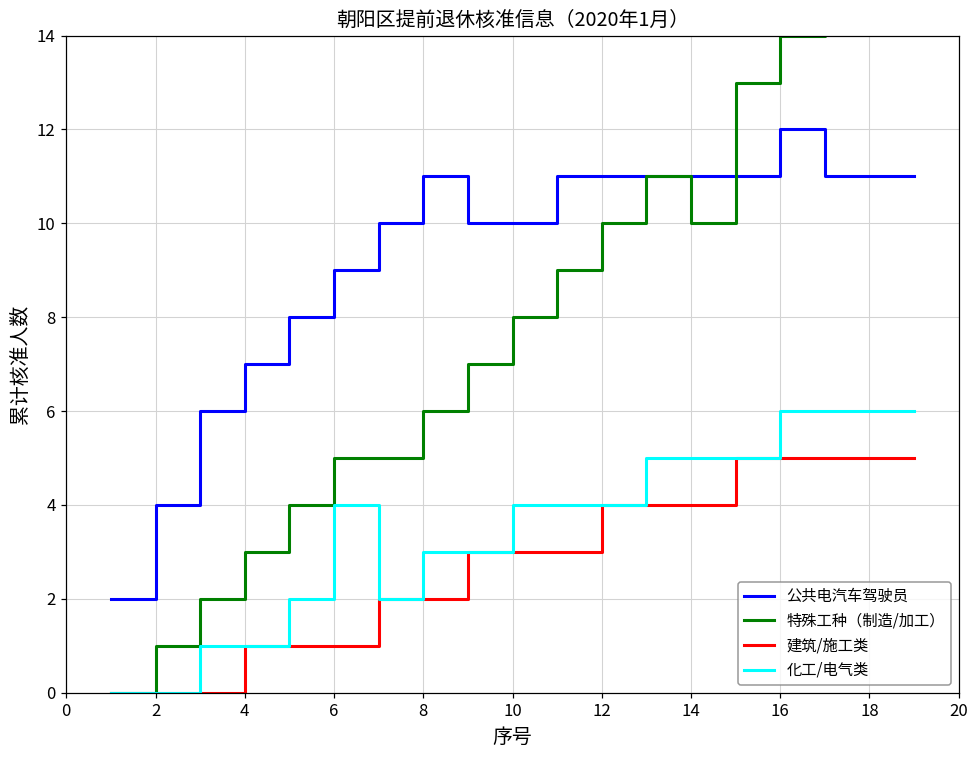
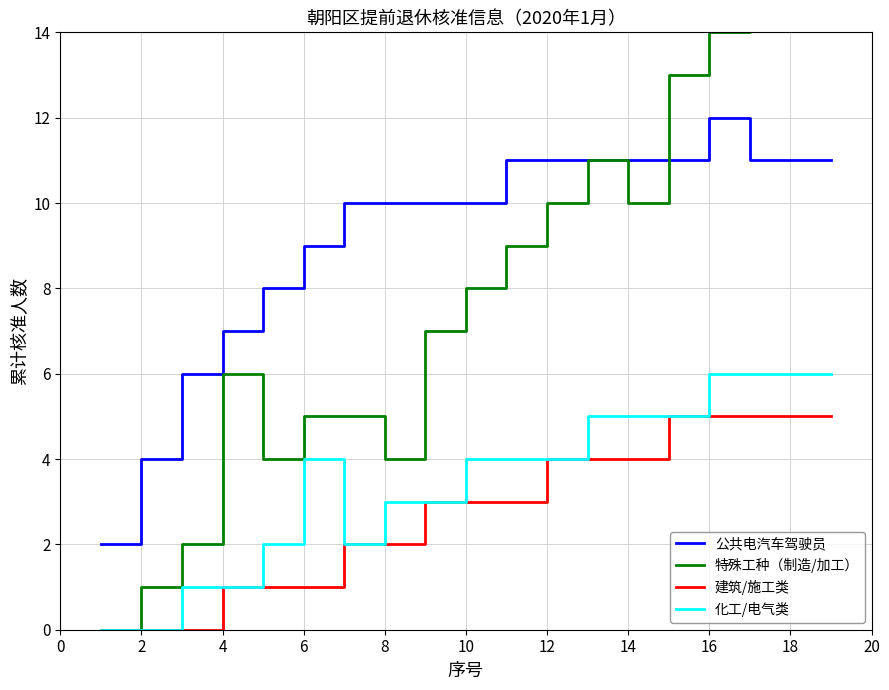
特殊工种（制造/加工）, 4: 3 -> 6
公共电汽车驾驶员, 8: 11 -> 10
特殊工种（制造/加工）, 8: 6 -> 4
